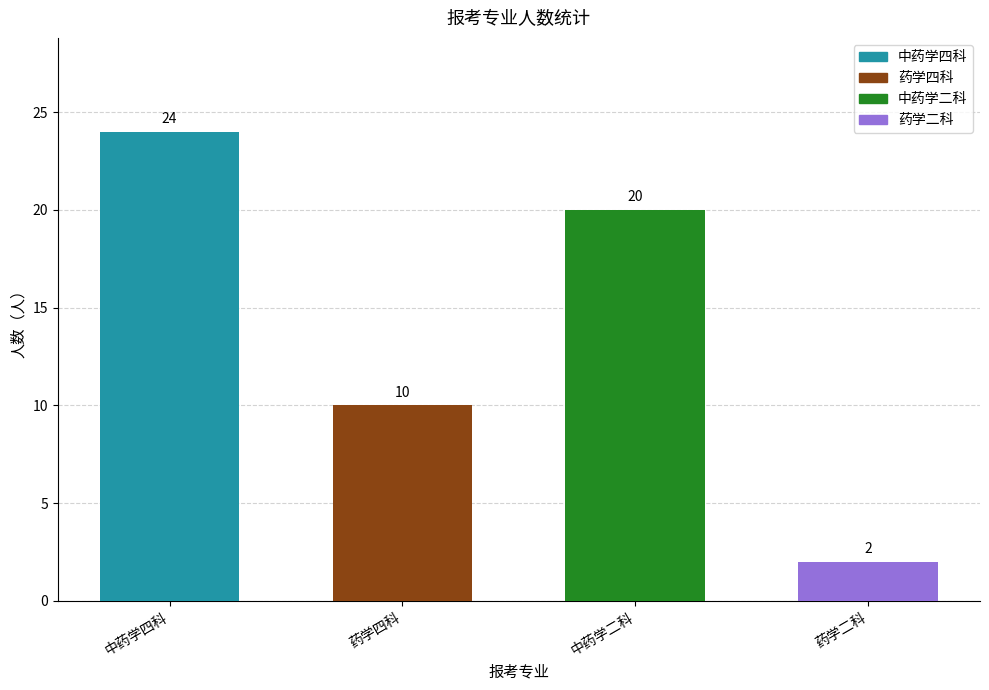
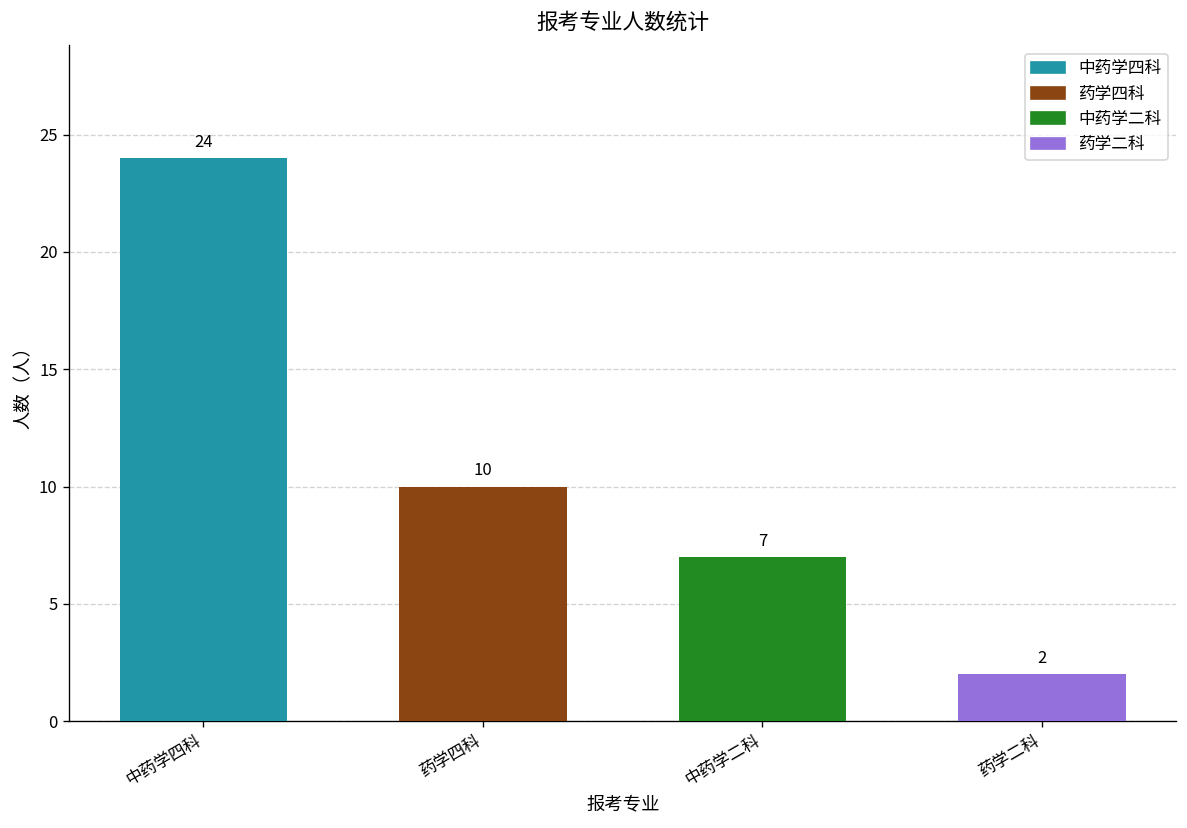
中药学二科: 20 -> 7
